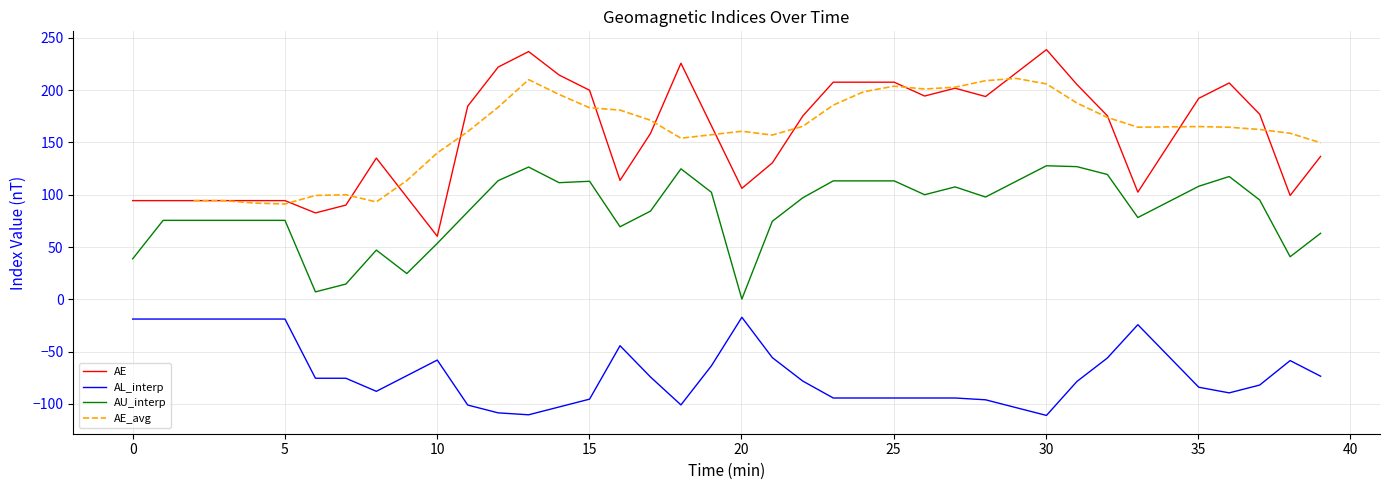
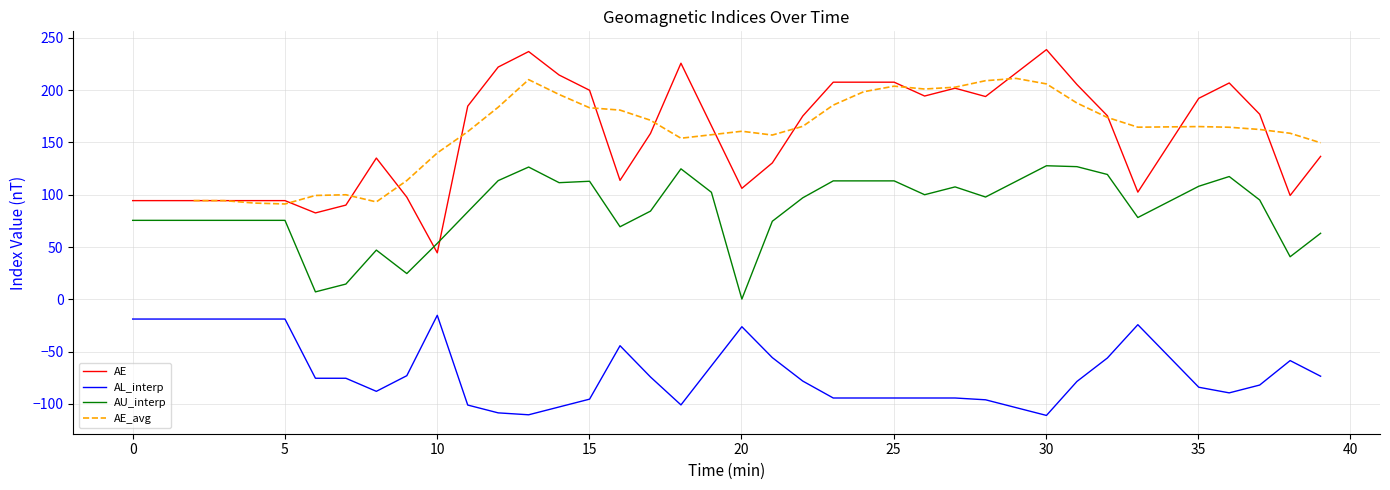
AU_interp, 0: 39 -> 75
AE, 10: 60 -> 44
AL_interp, 10: -58 -> -15
AL_interp, 20: -17 -> -26
